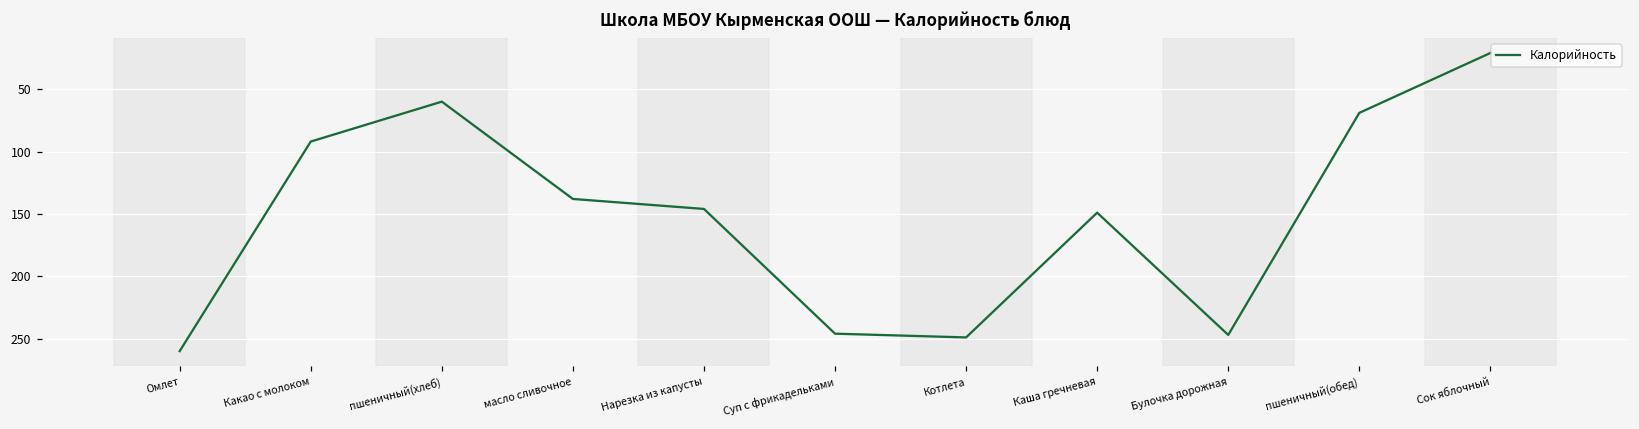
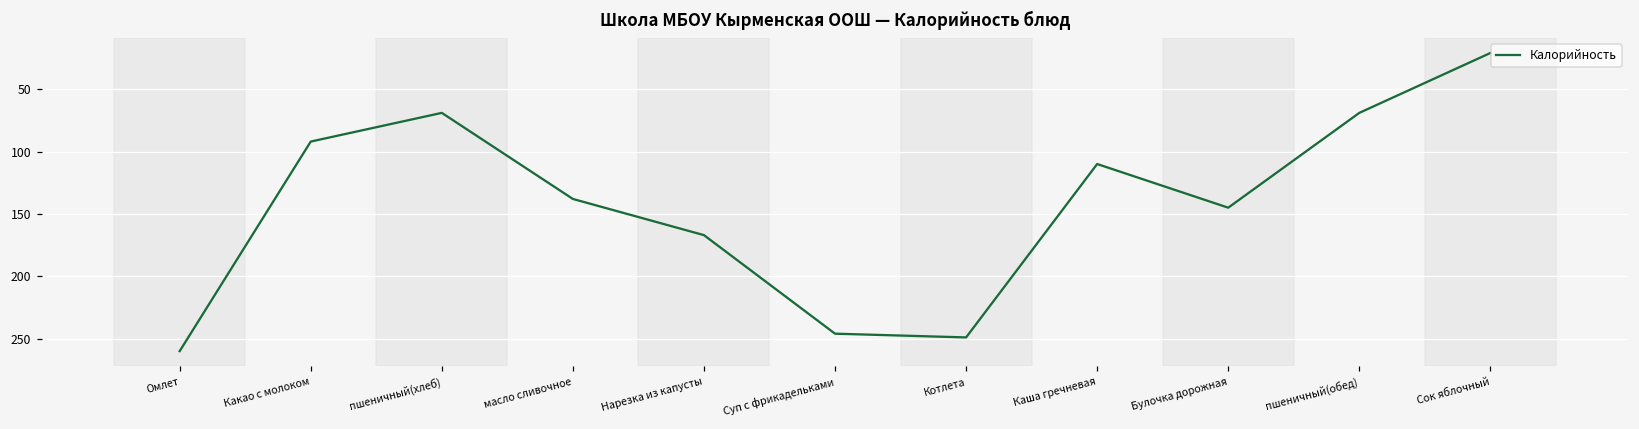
пшеничный(хлеб): 60 -> 69
Нарезка из капусты: 146 -> 167
Каша гречневая: 149 -> 110
Булочка дорожная: 247 -> 145
